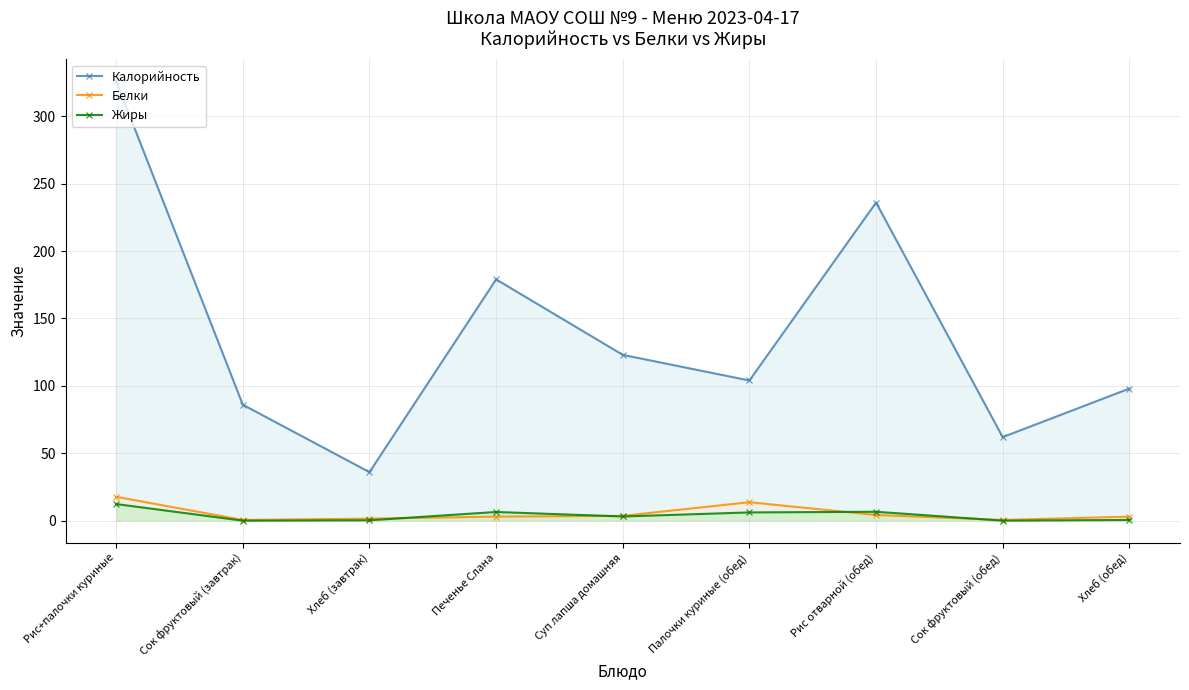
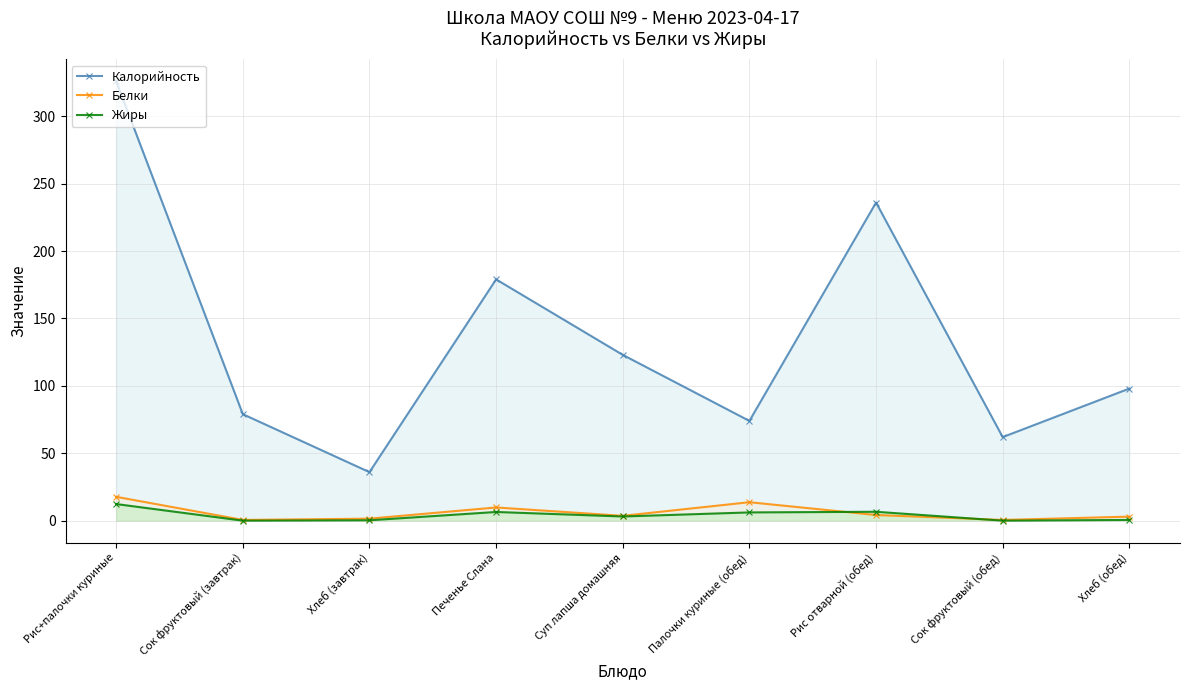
Калорийность, Сок фруктовый (завтрак): 86 -> 79
Белки, Печенье Слана: 3 -> 10
Калорийность, Палочки куриные (обед): 104 -> 74
